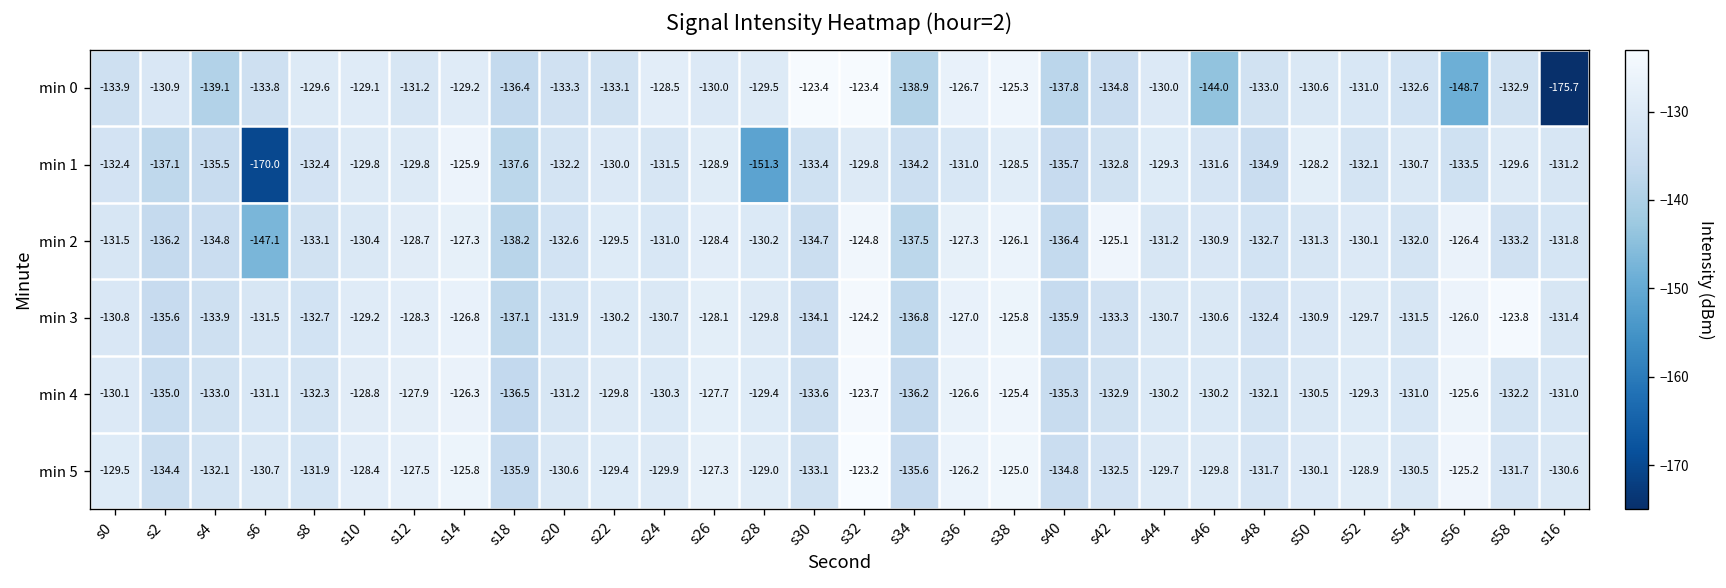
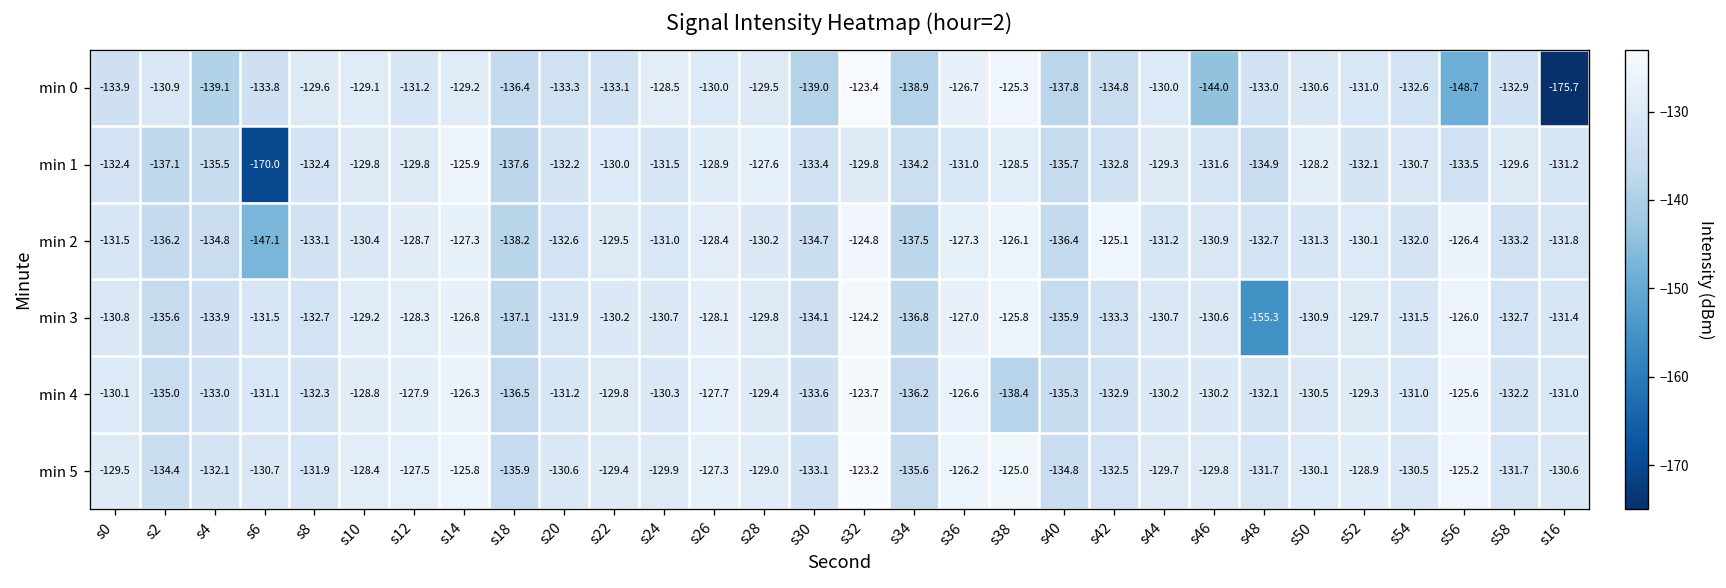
min 0, s30: -123.4 -> -139.0
min 1, s28: -151.3 -> -127.6
min 3, s48: -132.4 -> -155.3
min 3, s58: -123.8 -> -132.7
min 4, s38: -125.4 -> -138.4
